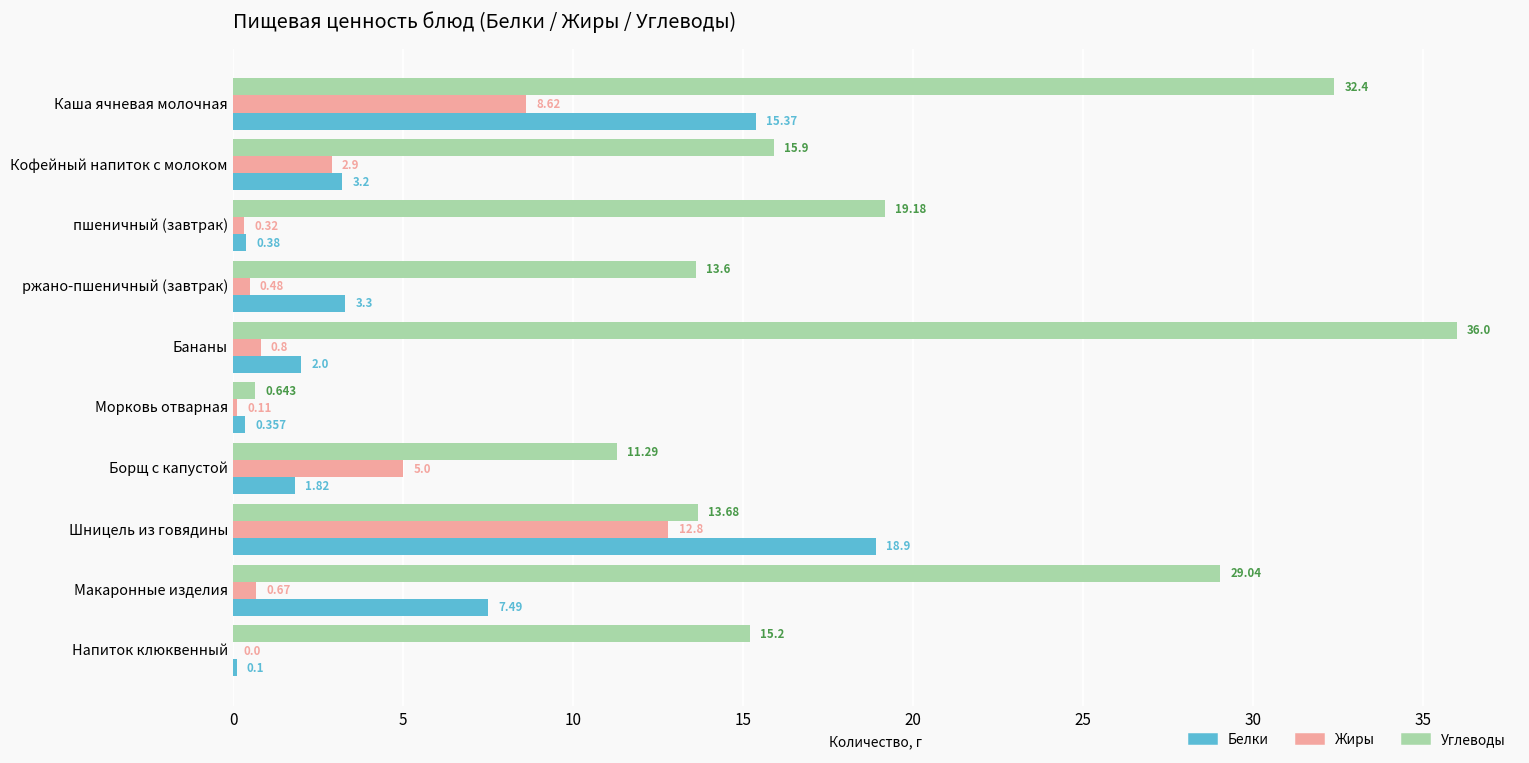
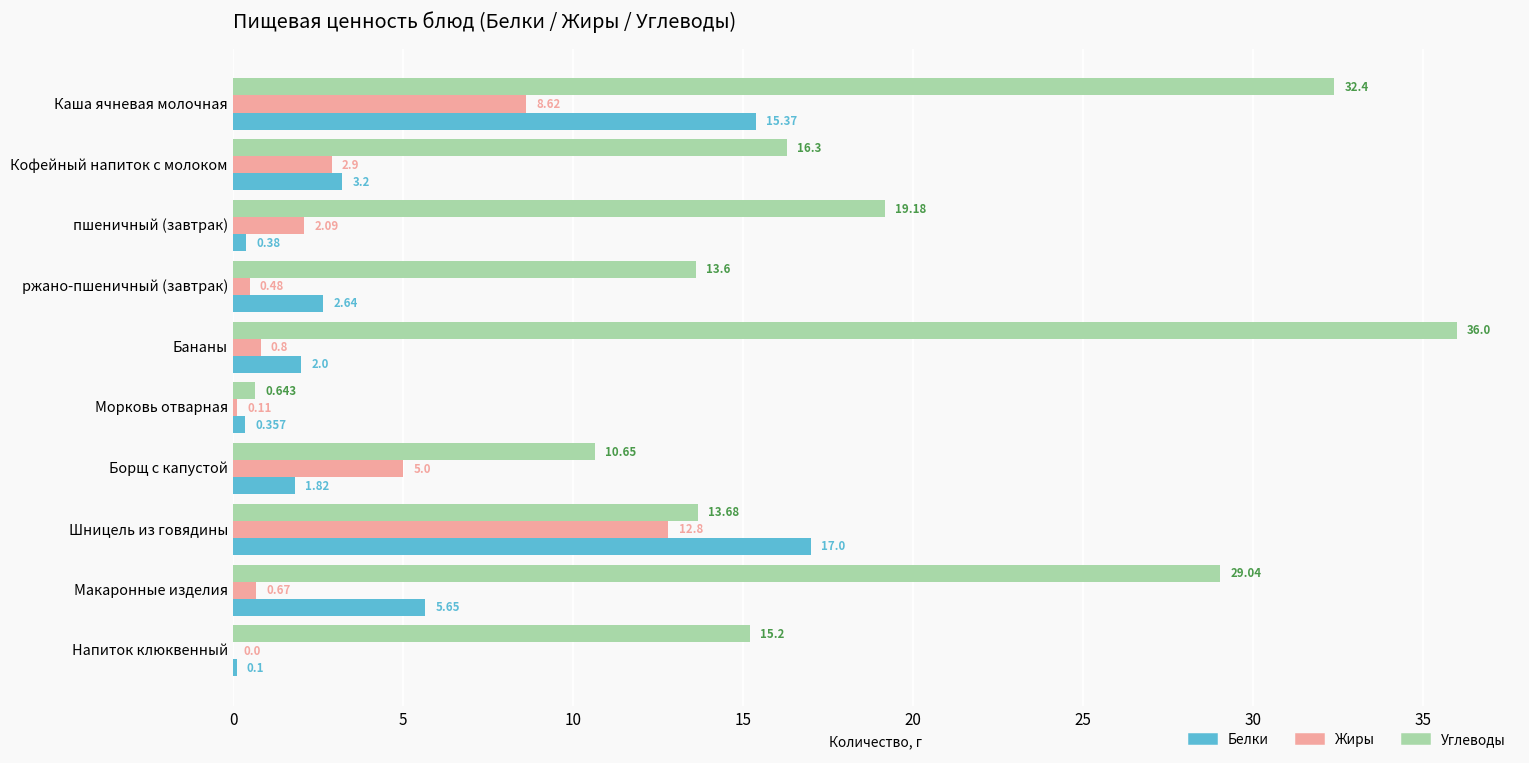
Углеводы, Кофейный напиток с молоком: 15.9 -> 16.3
Жиры, пшеничный (завтрак): 0.32 -> 2.09
Белки, ржано-пшеничный (завтрак): 3.3 -> 2.64
Углеводы, Борщ с капустой: 11.29 -> 10.65
Белки, Шницель из говядины: 18.9 -> 17.0
Белки, Макаронные изделия: 7.49 -> 5.65
